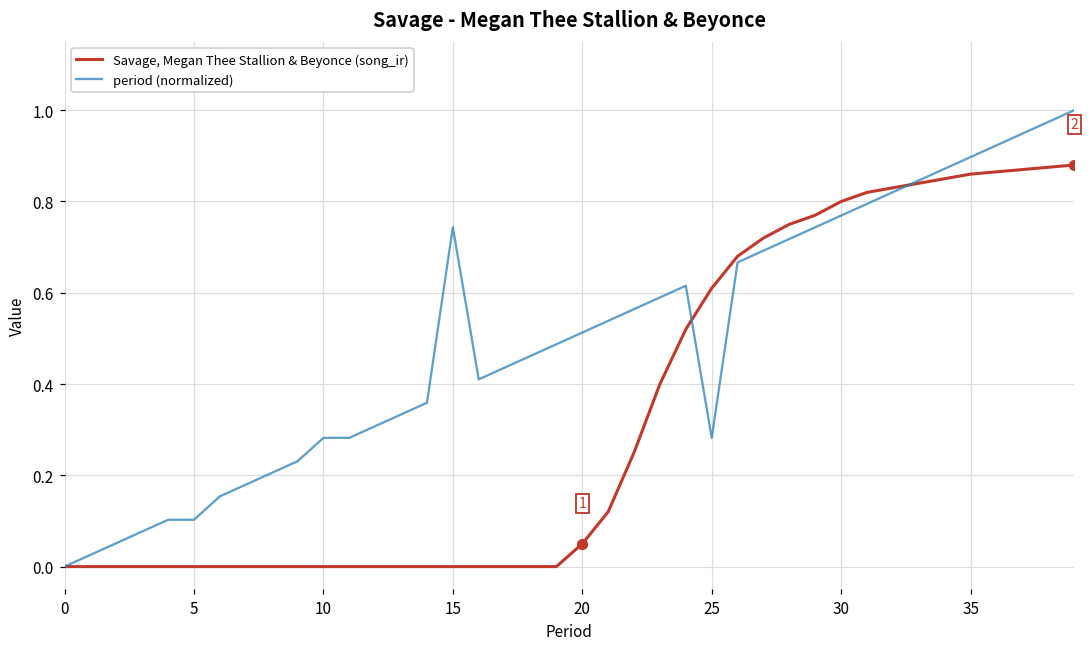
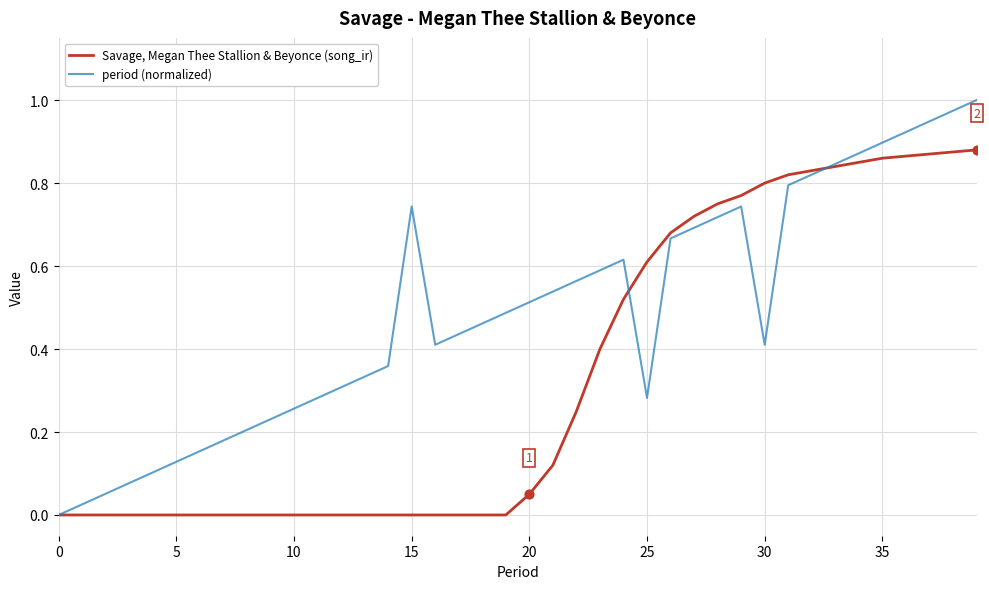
period (normalized), 5: 0.10 -> 0.13
period (normalized), 10: 0.28 -> 0.26
period (normalized), 30: 0.77 -> 0.41
